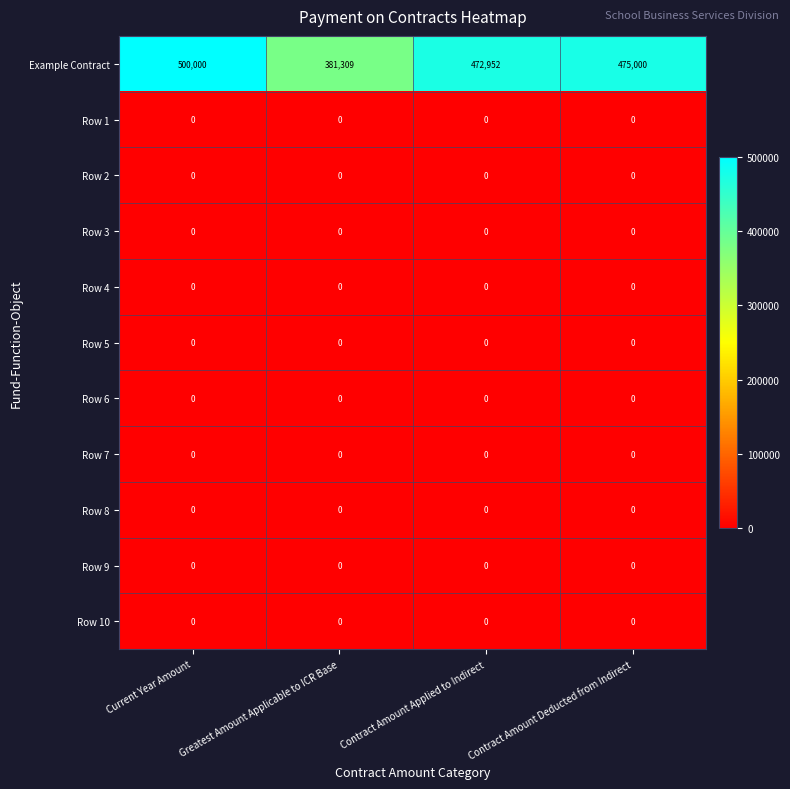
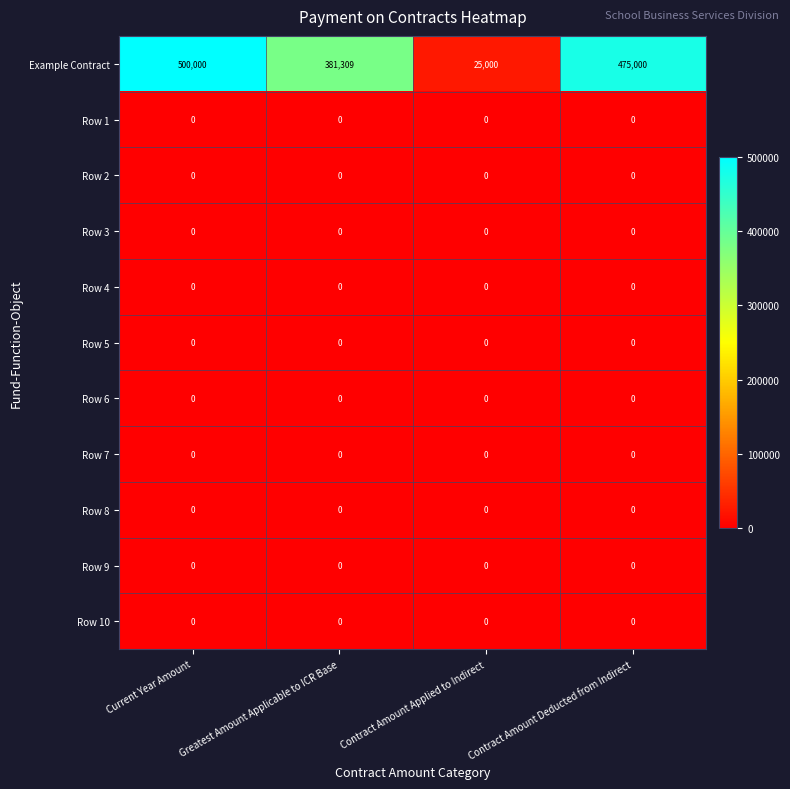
Example Contract, Contract Amount Applied to Indirect: 472,952 -> 25,000
